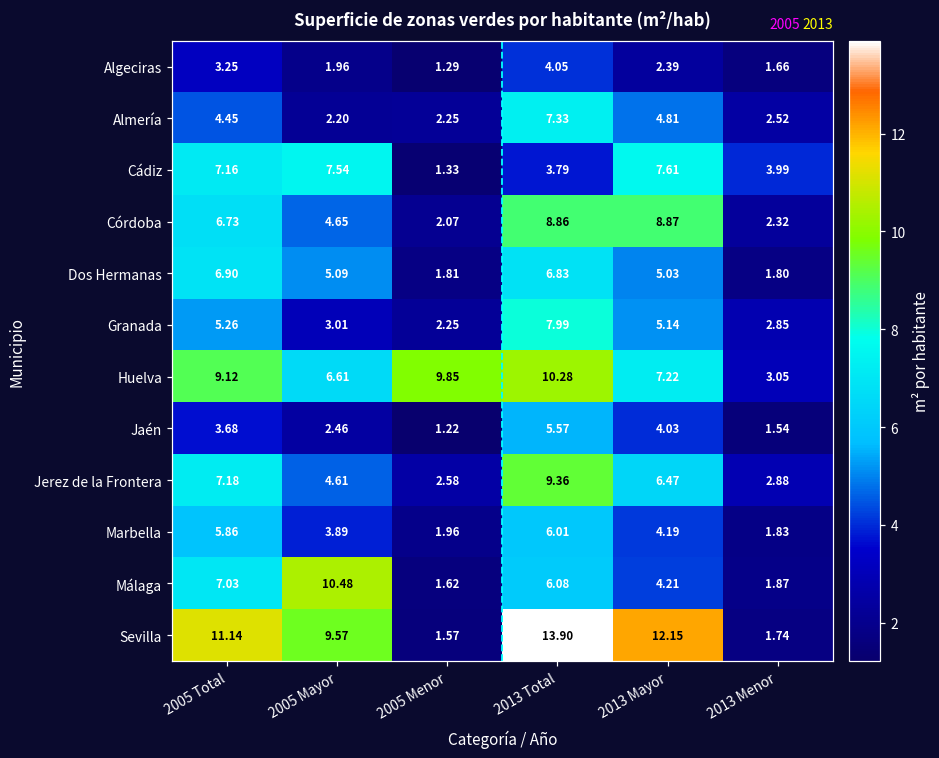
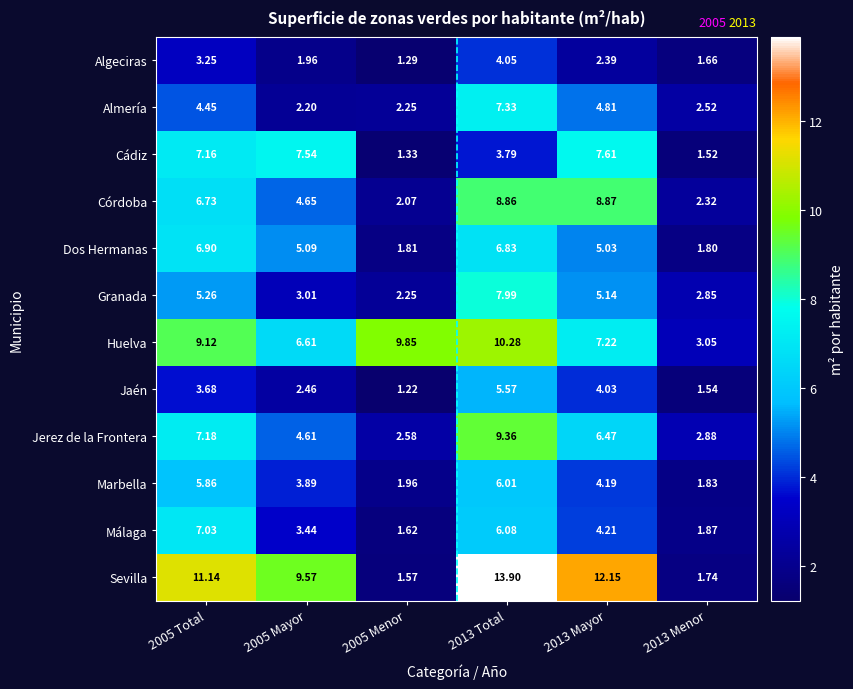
Cádiz, 2013 Menor: 3.99 -> 1.52
Málaga, 2005 Mayor: 10.48 -> 3.44
